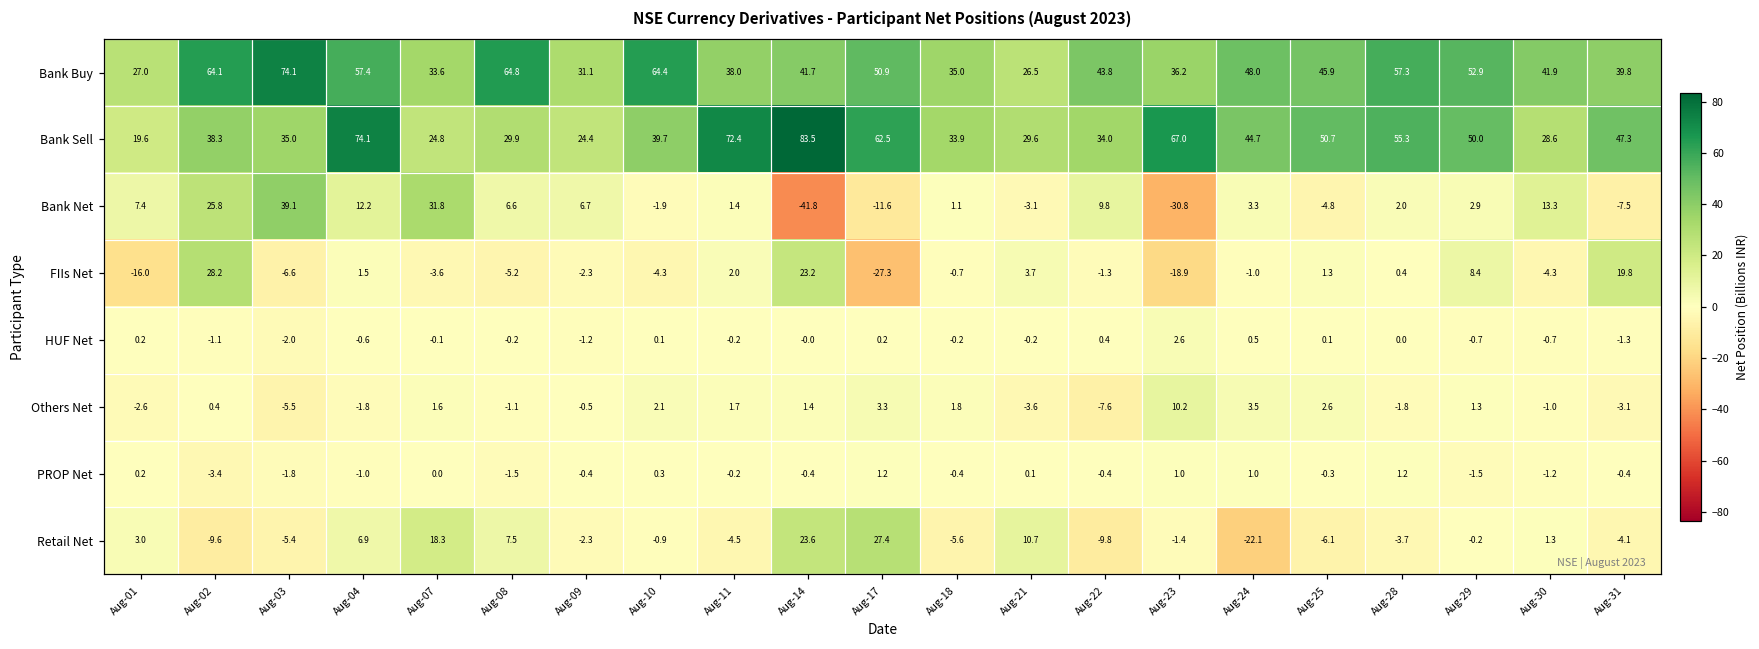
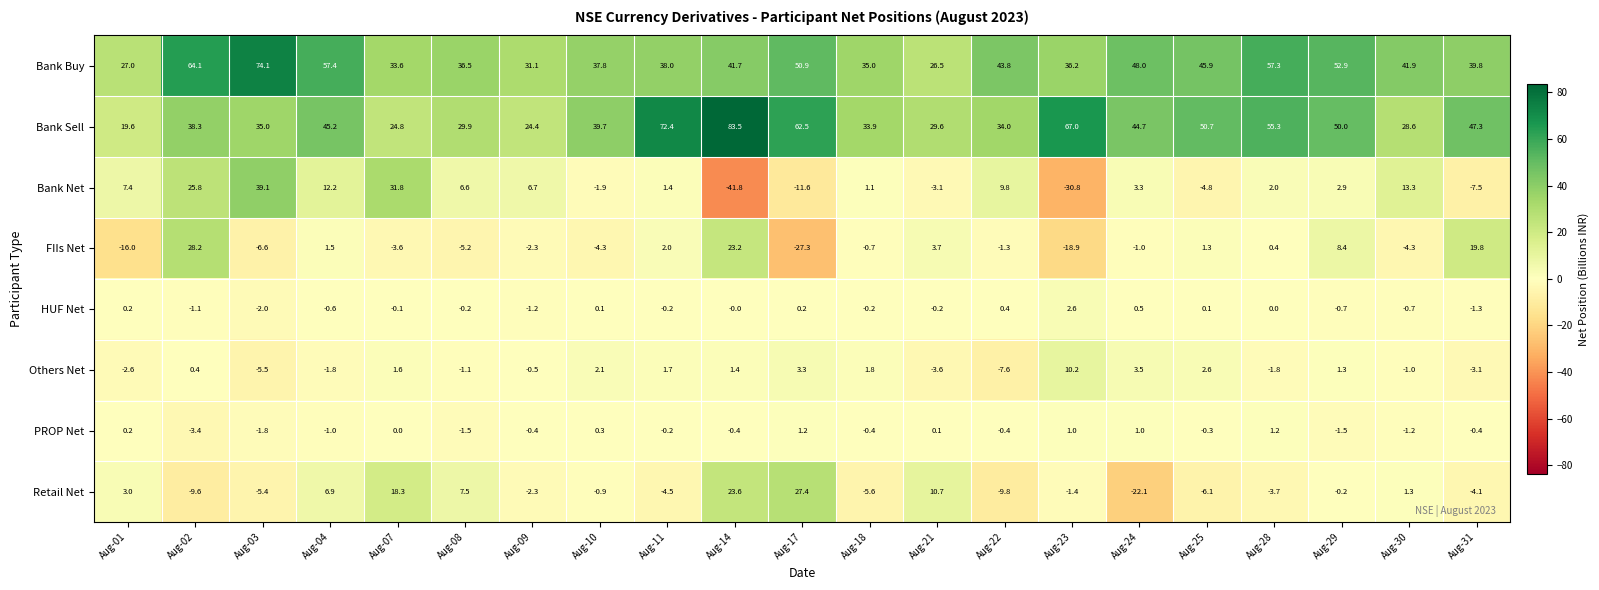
Bank Buy, Aug-08: 64.8 -> 36.5
Bank Buy, Aug-10: 64.4 -> 37.8
Bank Sell, Aug-04: 74.1 -> 45.2
